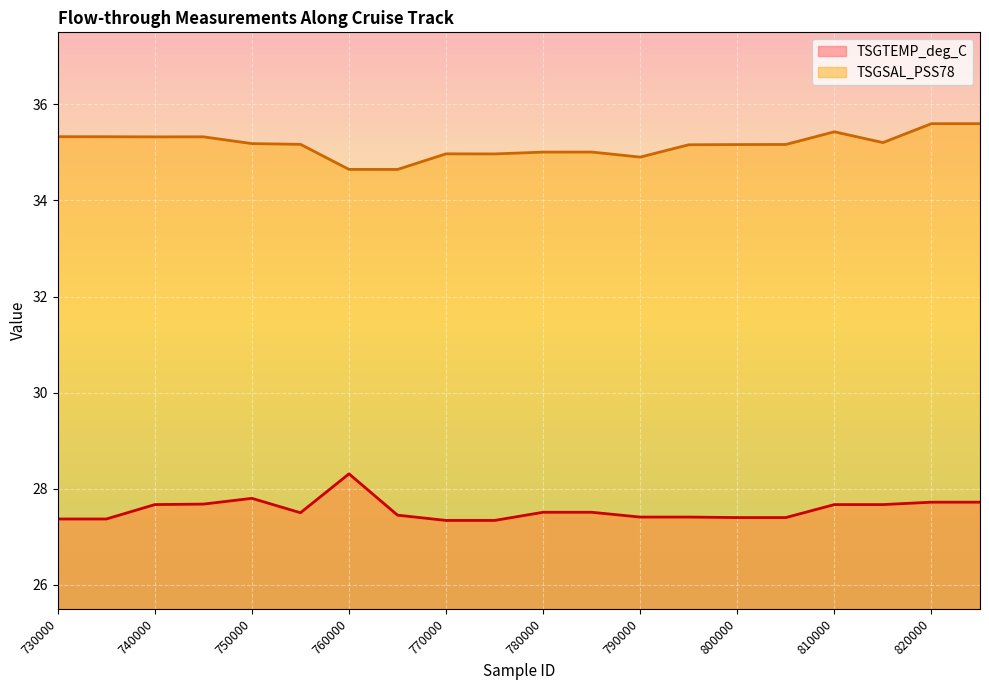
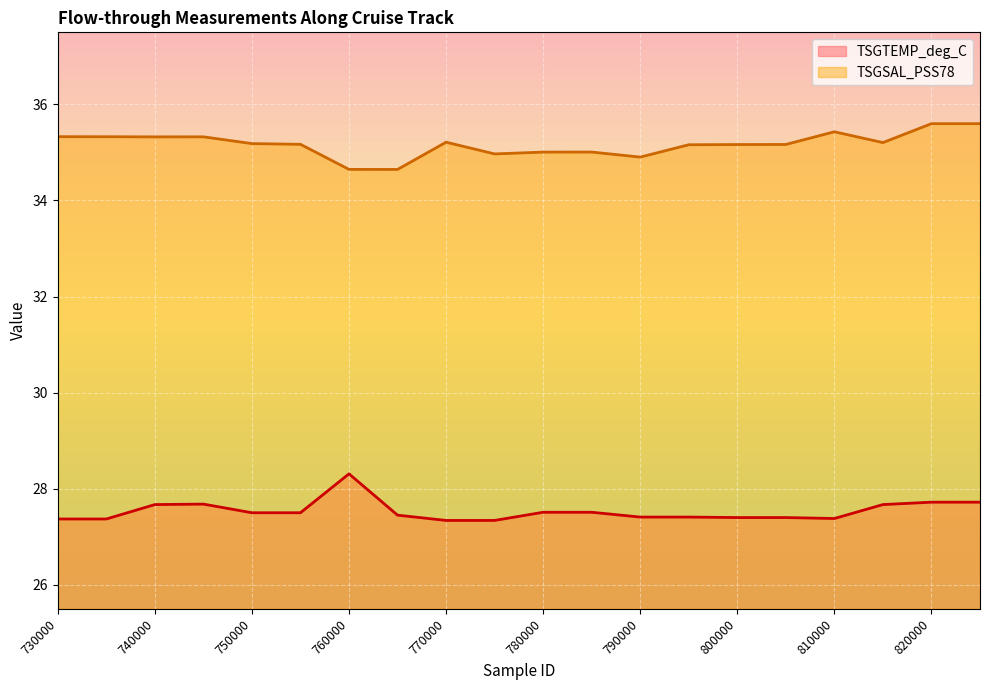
TSGTEMP_deg_C, 750000: 27.8 -> 27.5
TSGSAL_PSS78, 770000: 35.0 -> 35.2
TSGTEMP_deg_C, 810000: 27.7 -> 27.4
